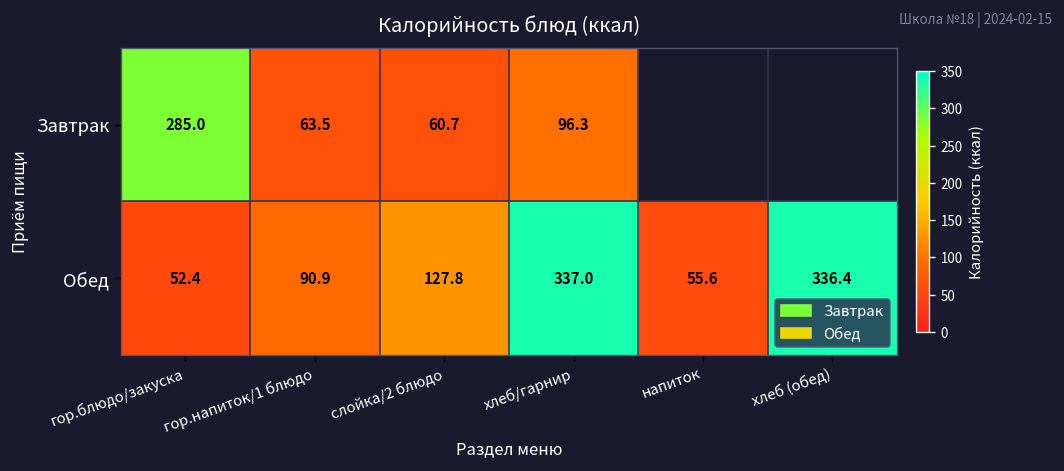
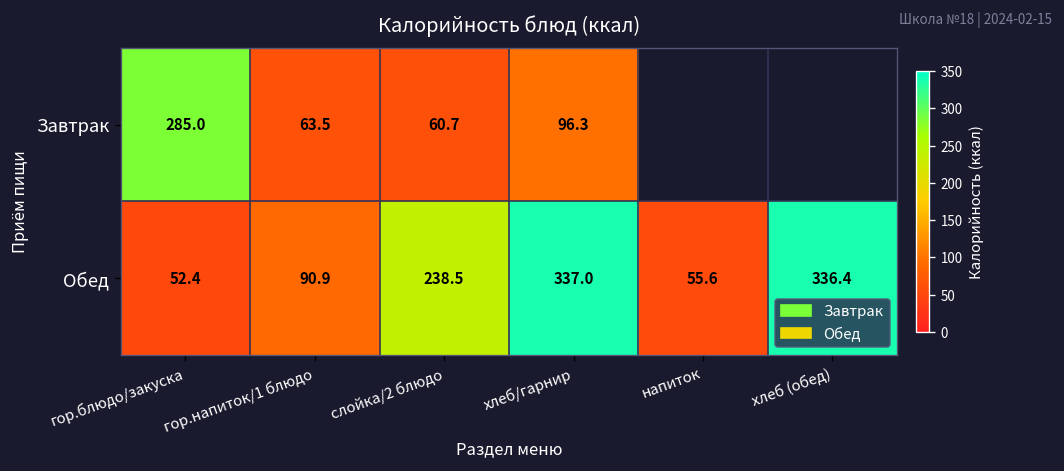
Обед, слойка/2 блюдо: 127.8 -> 238.5
